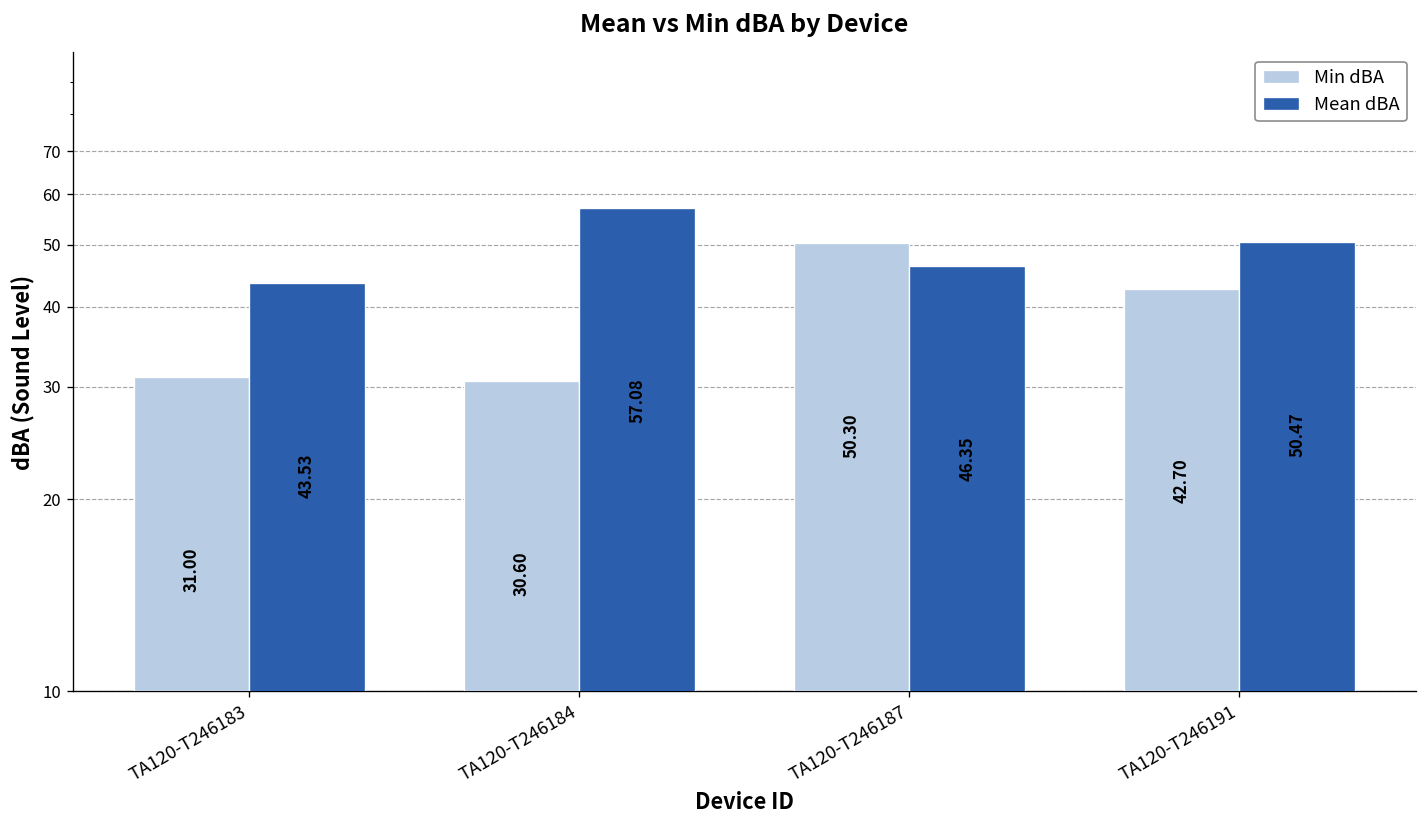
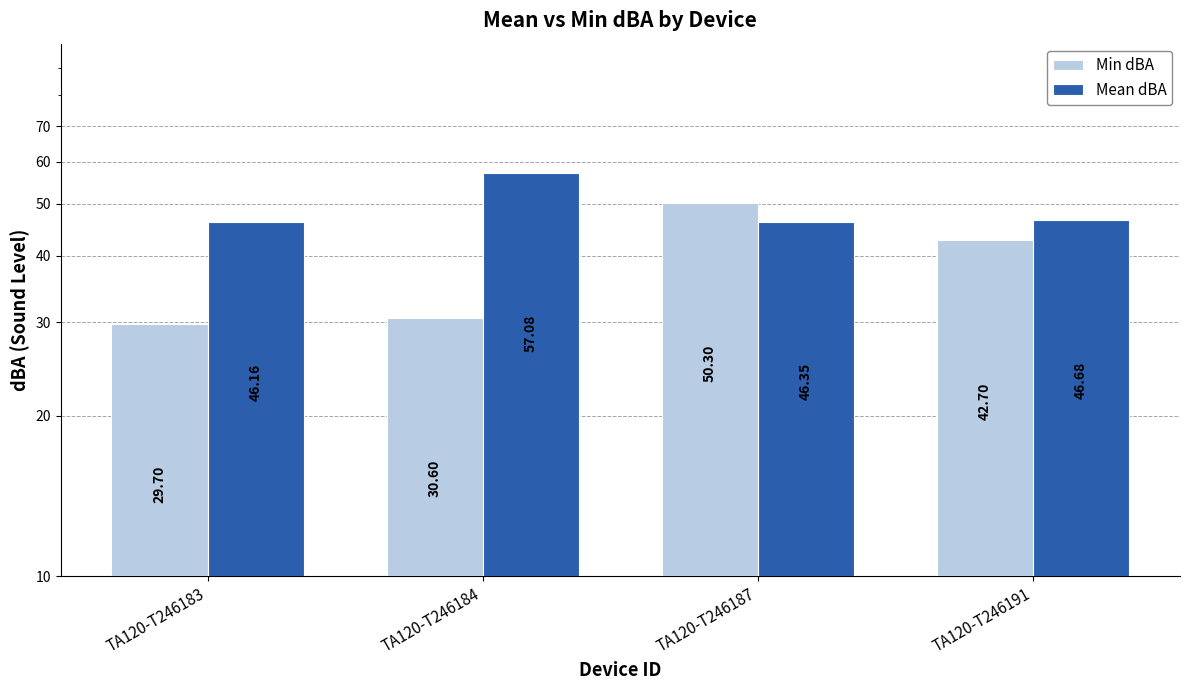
Min dBA, TA120-T246183: 31.00 -> 29.70
Mean dBA, TA120-T246183: 43.53 -> 46.16
Mean dBA, TA120-T246191: 50.47 -> 46.68
